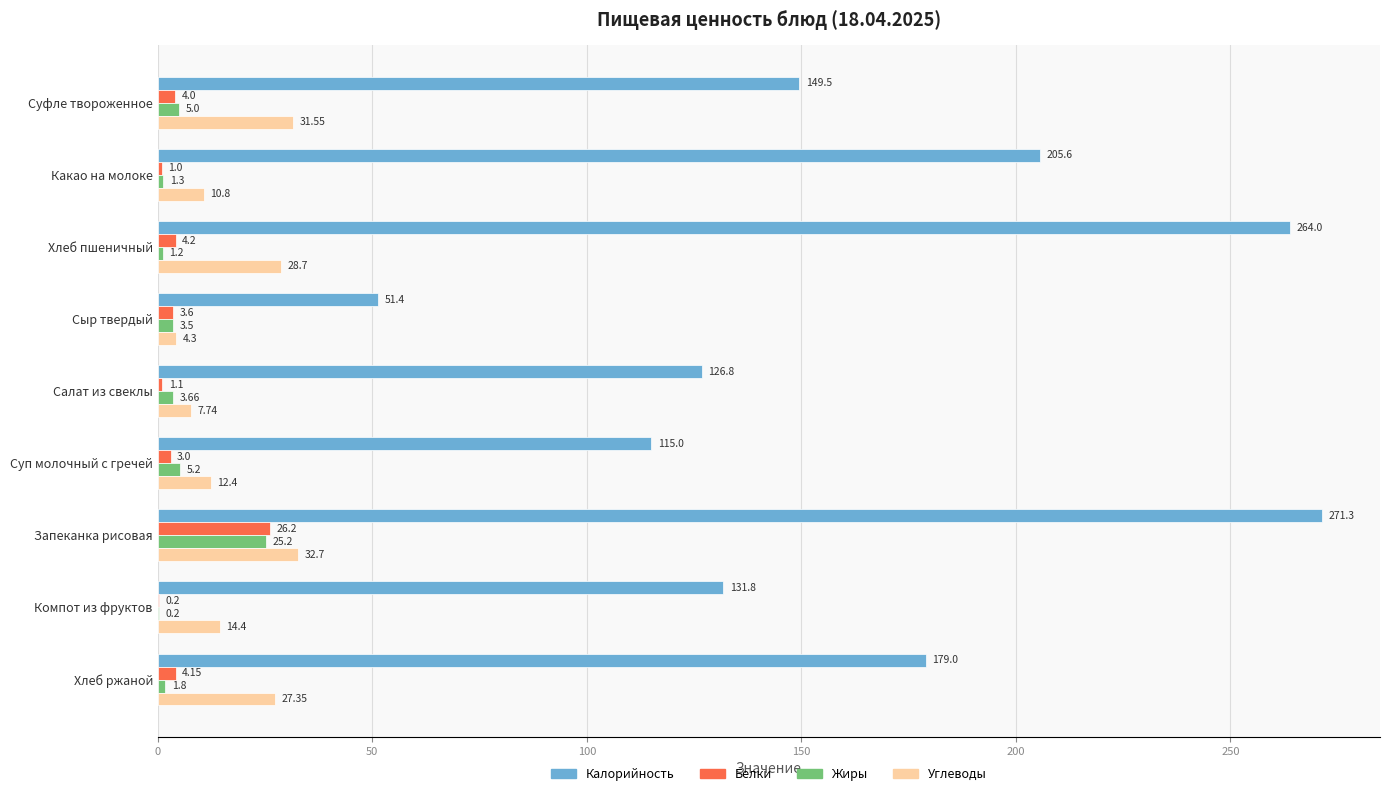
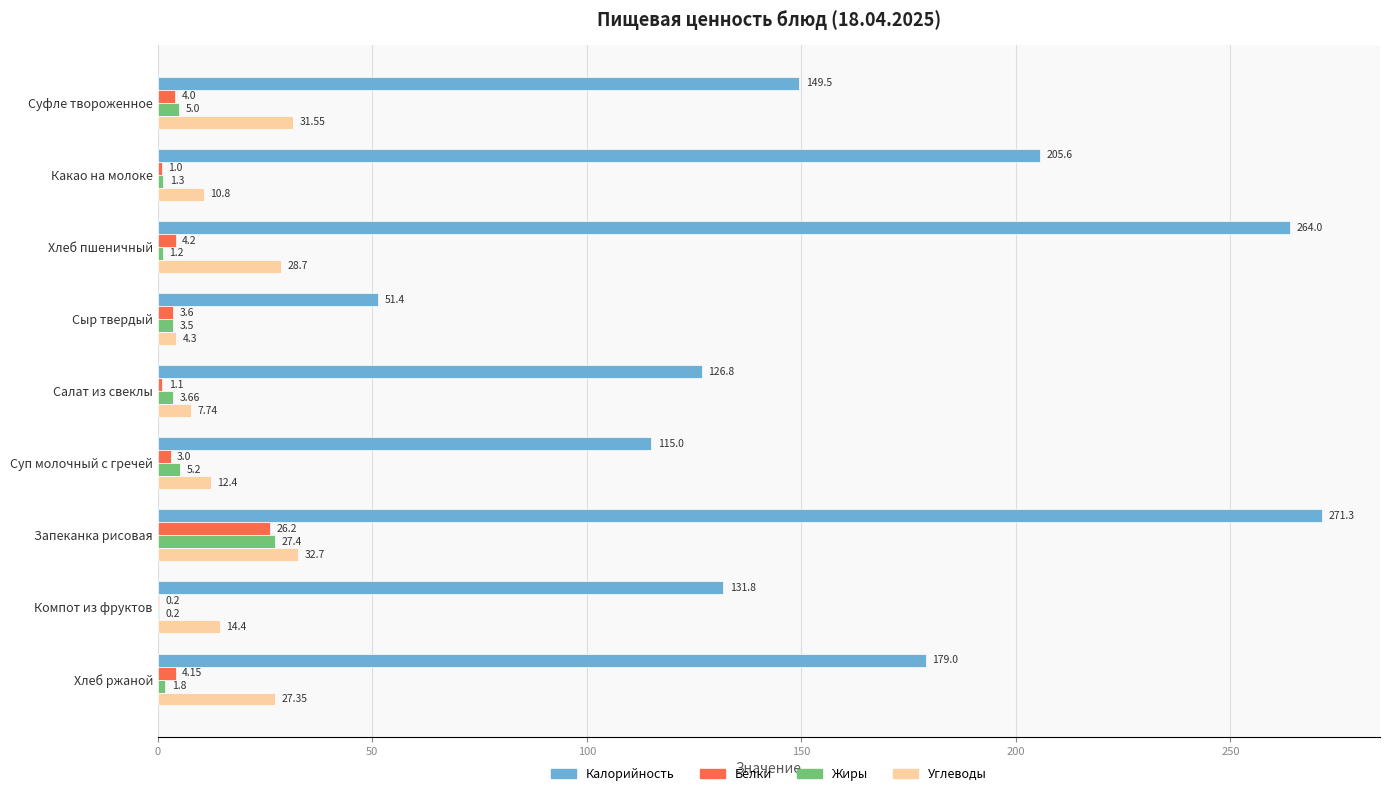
Жиры, Запеканка рисовая: 25.2 -> 27.4
